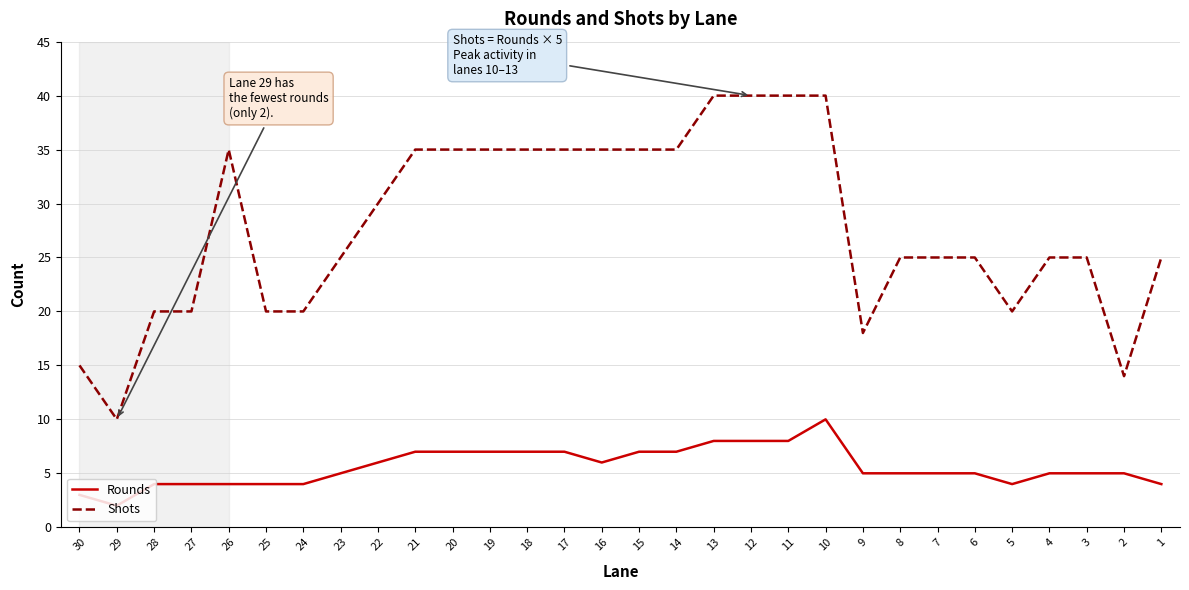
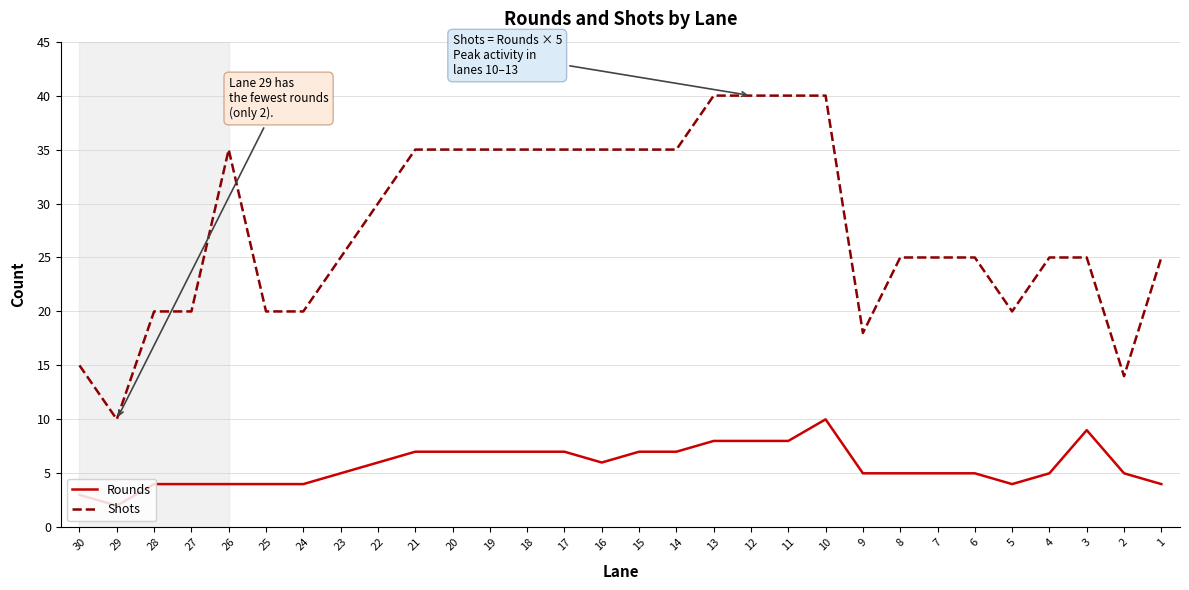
Rounds, 3: 5 -> 9
